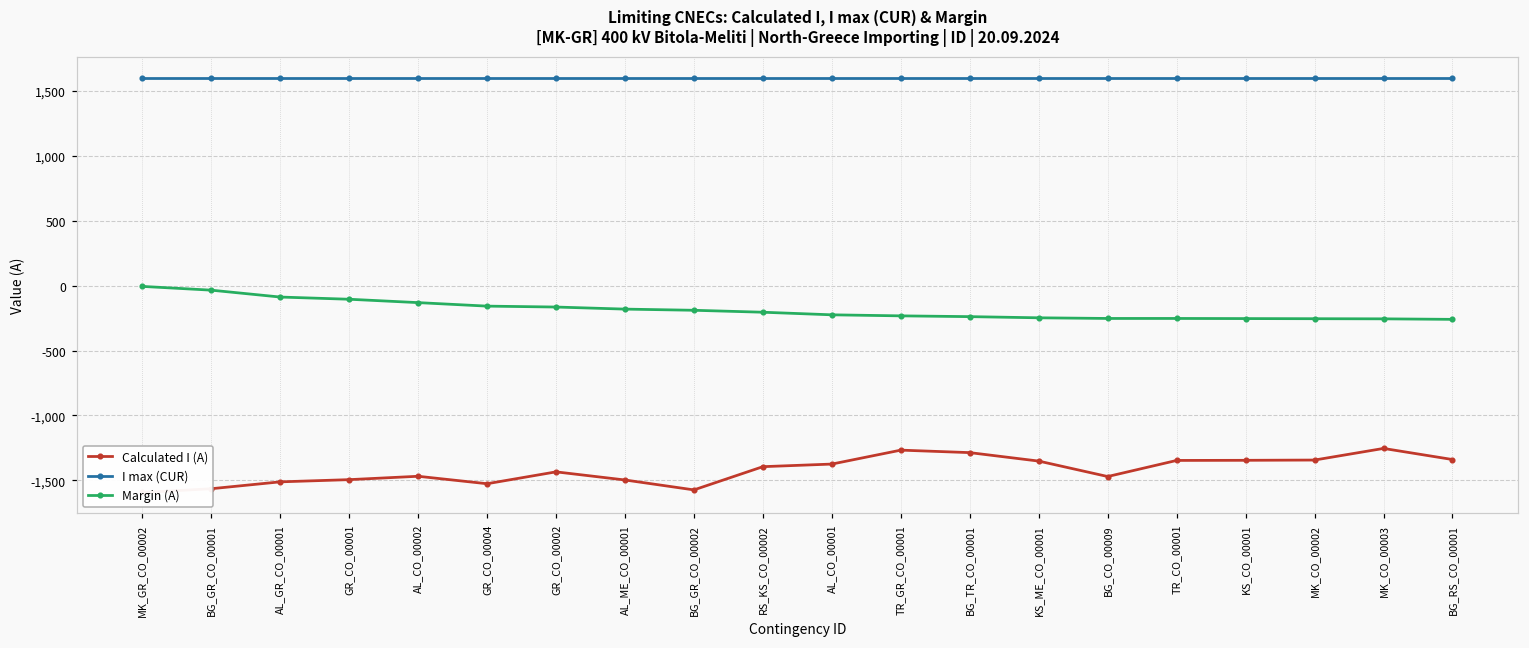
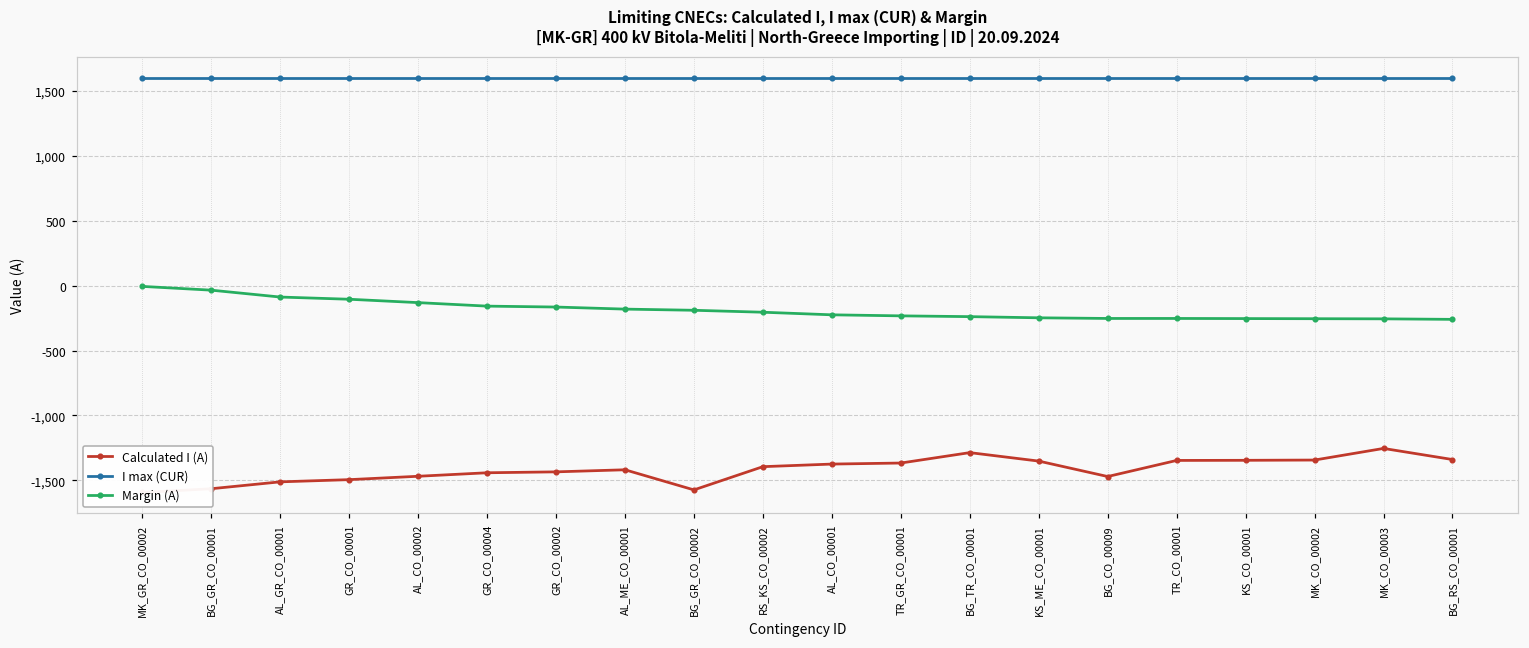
Calculated I (A), GR_CO_00004: -1,530 -> -1,440
Calculated I (A), AL_ME_CO_00001: -1,500 -> -1,420
Calculated I (A), TR_GR_CO_00001: -1,270 -> -1,370
